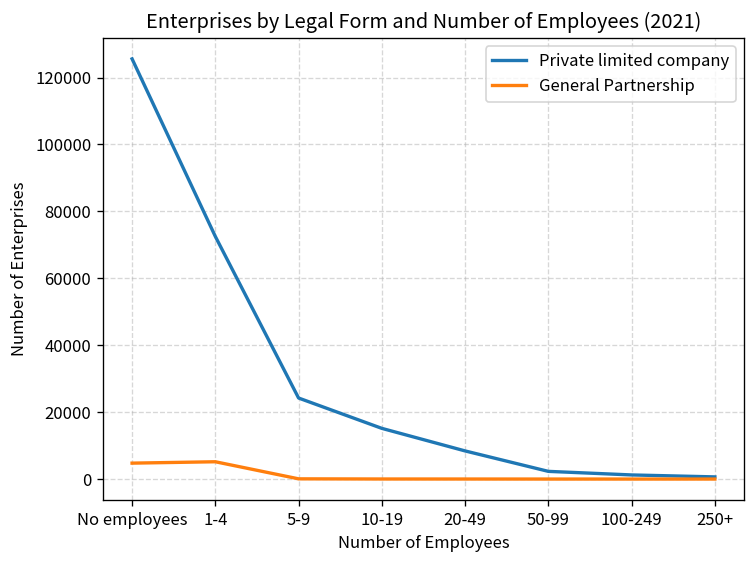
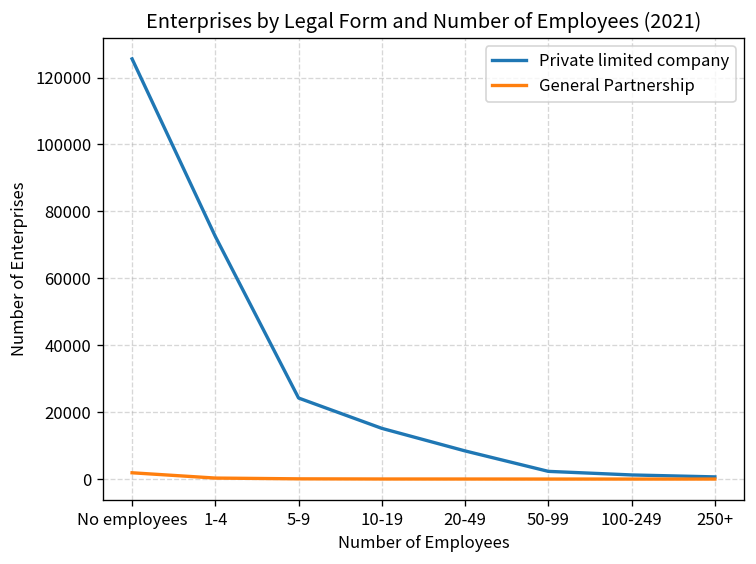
General Partnership, No employees: 5000 -> 2000
General Partnership, 1-4: 5000 -> 0
